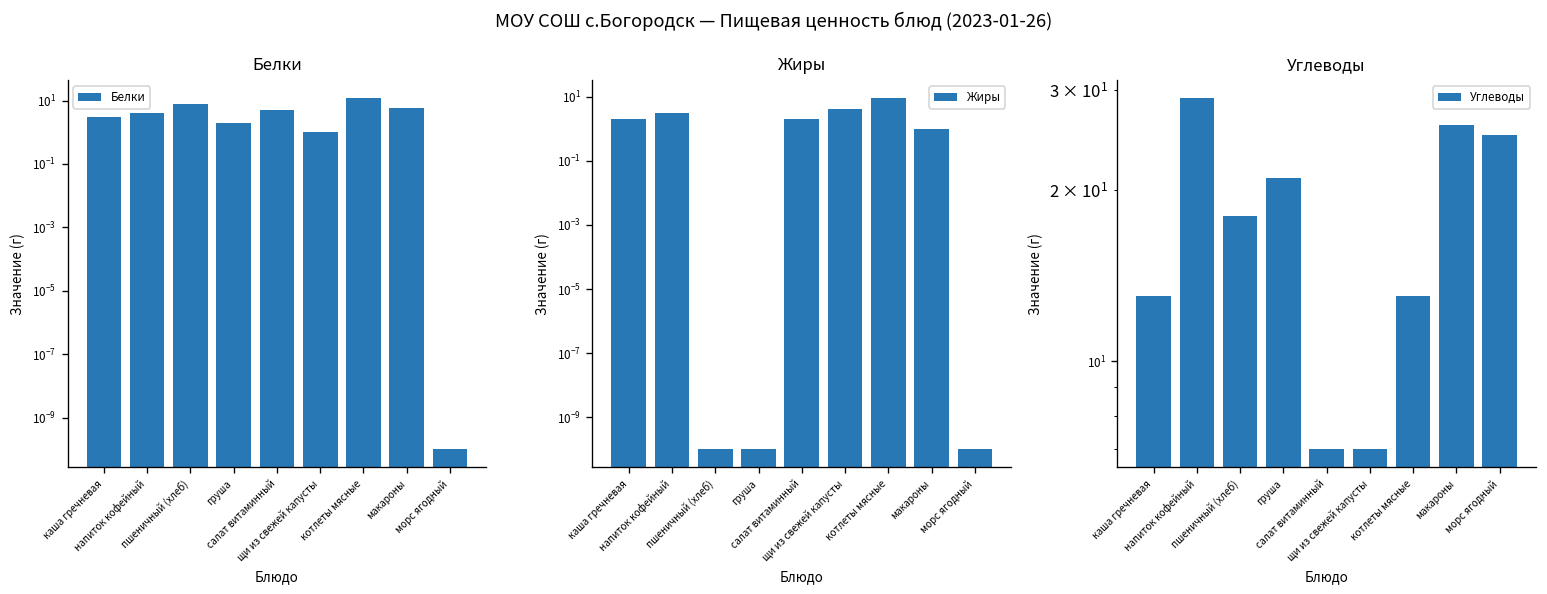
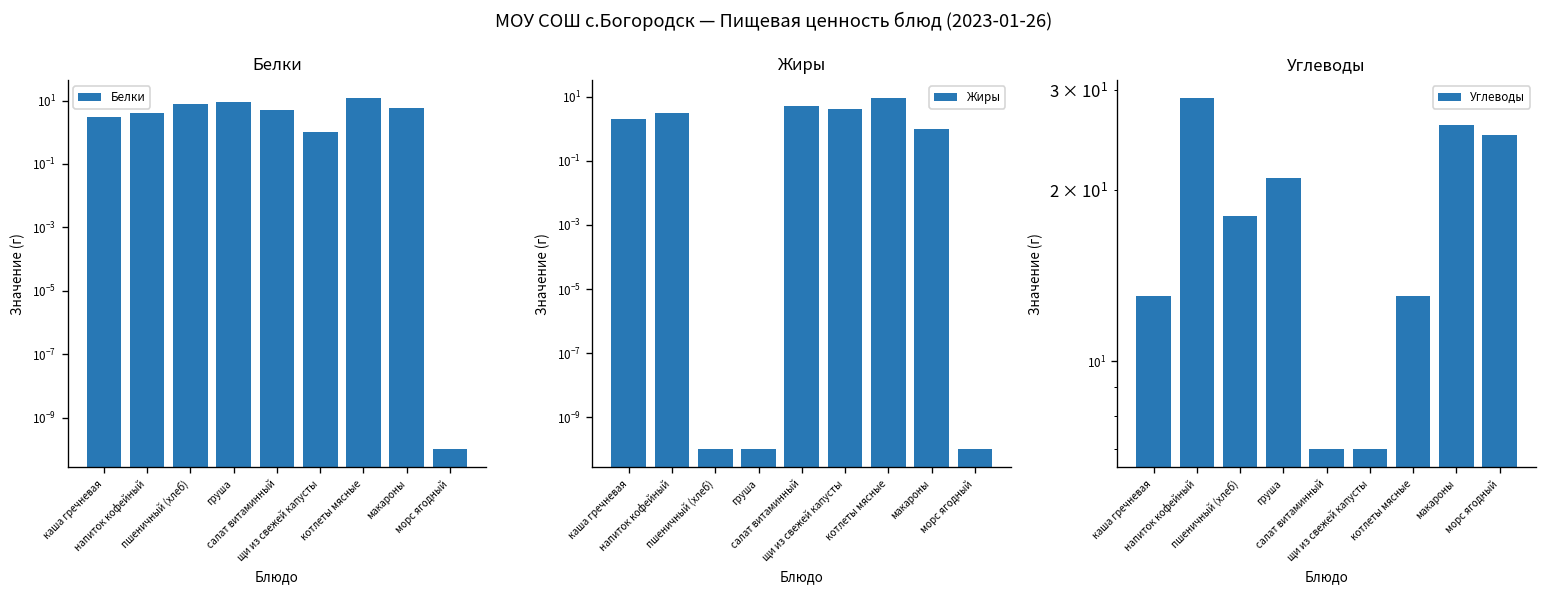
Белки, груша: 2 -> 9
Жиры, салат витаминный: 2 -> 5
